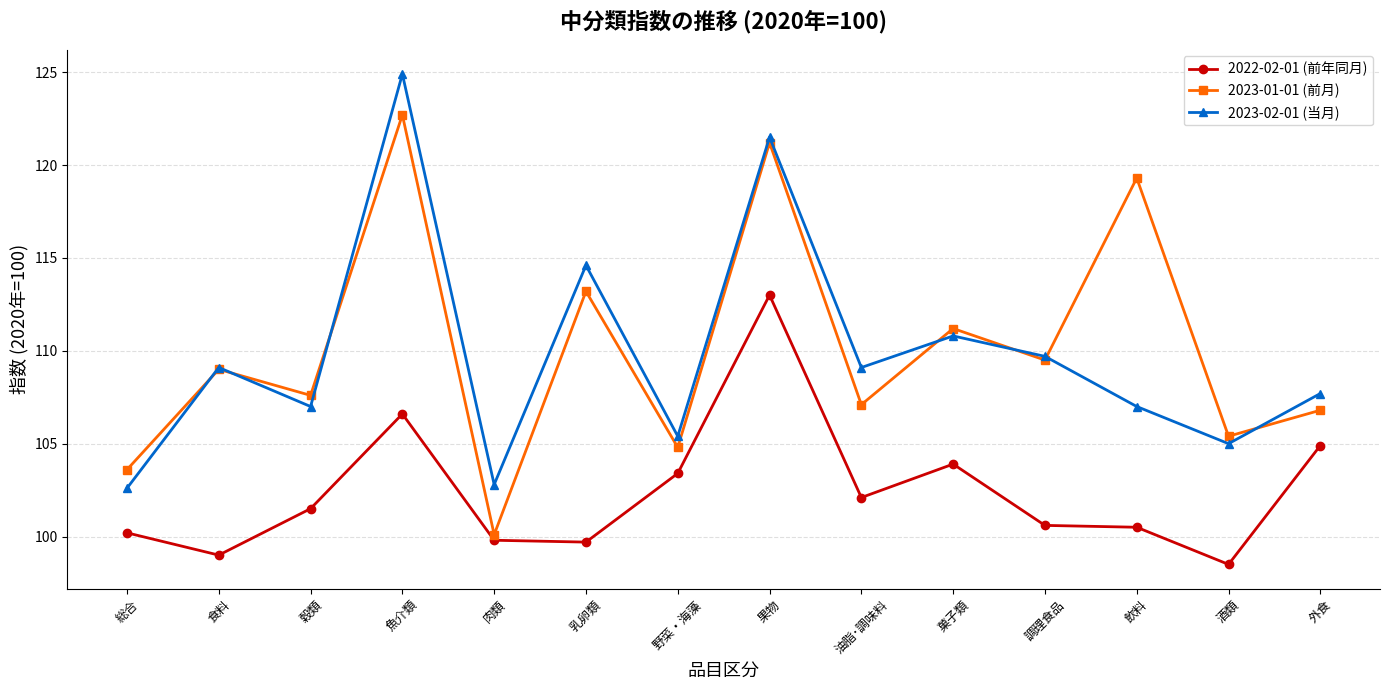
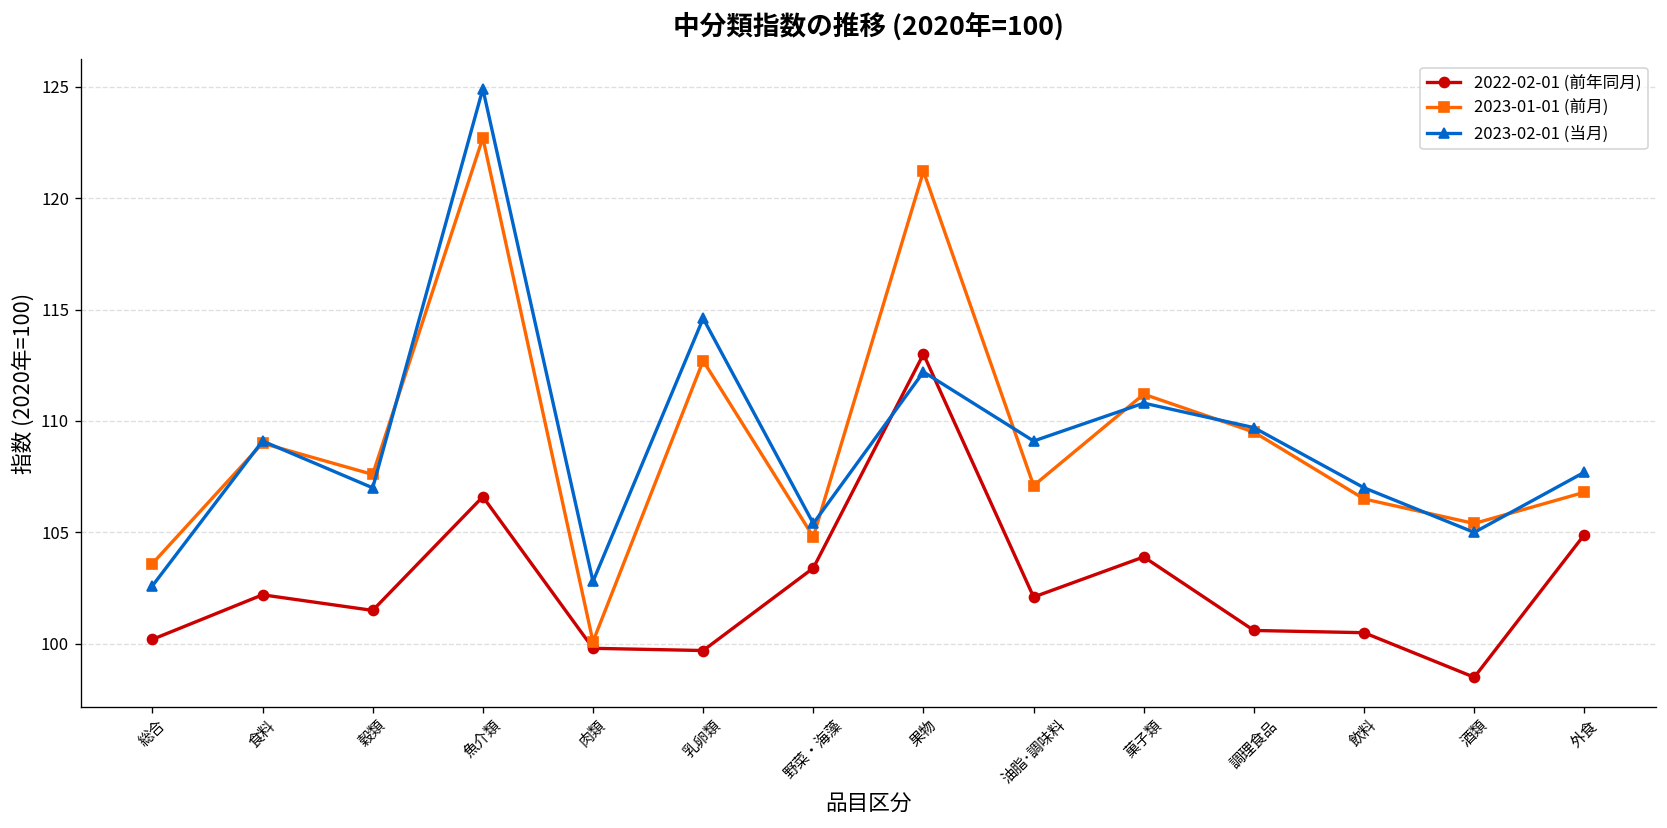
2022-02-01 (前年同月), 食料: 99.0 -> 102.2
2023-01-01 (前月), 乳卵類: 113.2 -> 112.7
2023-02-01 (当月), 果物: 121.5 -> 112.2
2023-01-01 (前月), 飲料: 119.3 -> 106.5
